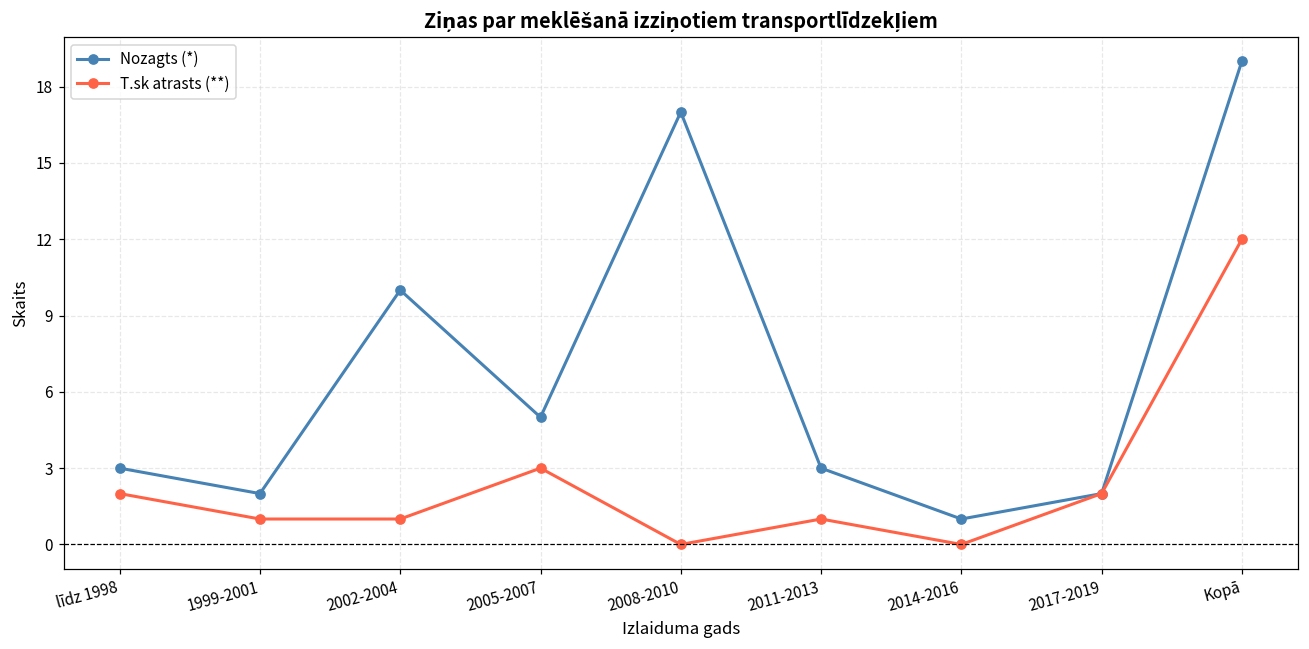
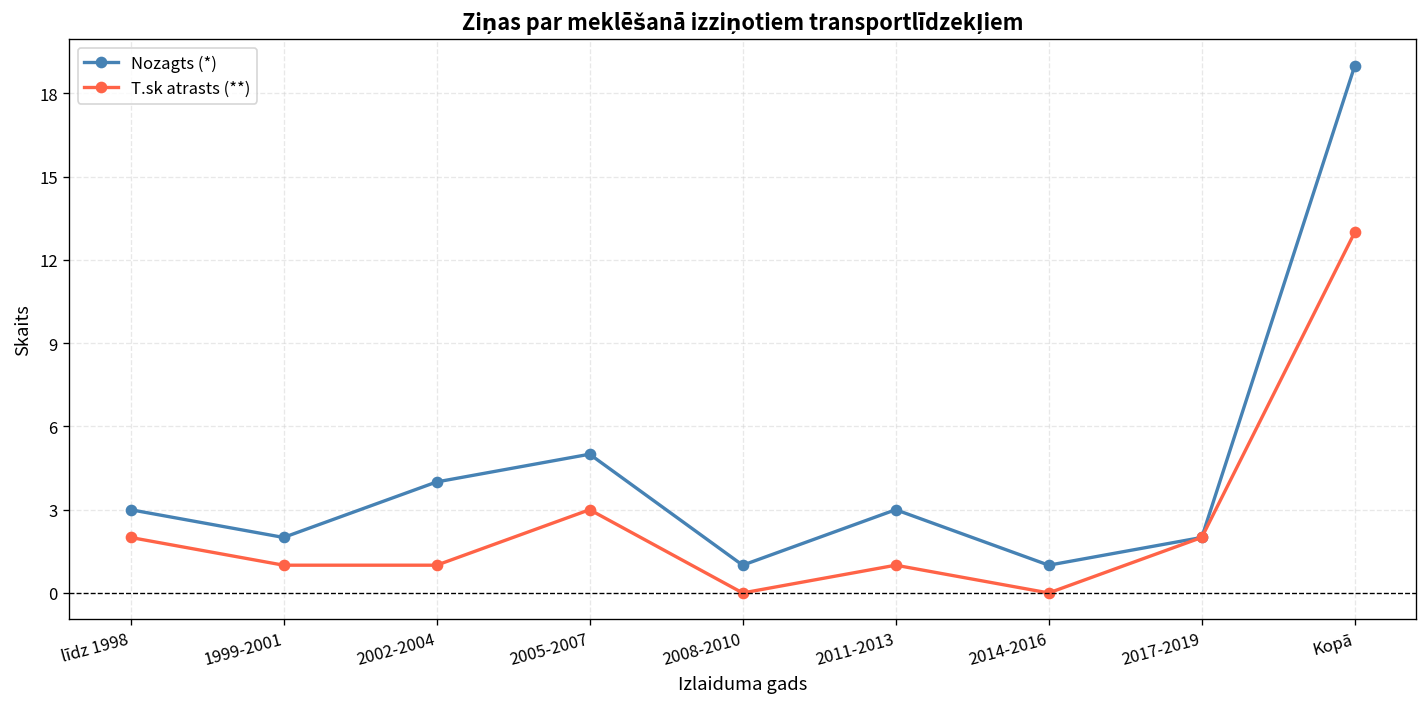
Nozagts (*), 2002-2004: 10 -> 4
Nozagts (*), 2008-2010: 17 -> 1
T.sk atrasts (**), Kopā: 12 -> 13
